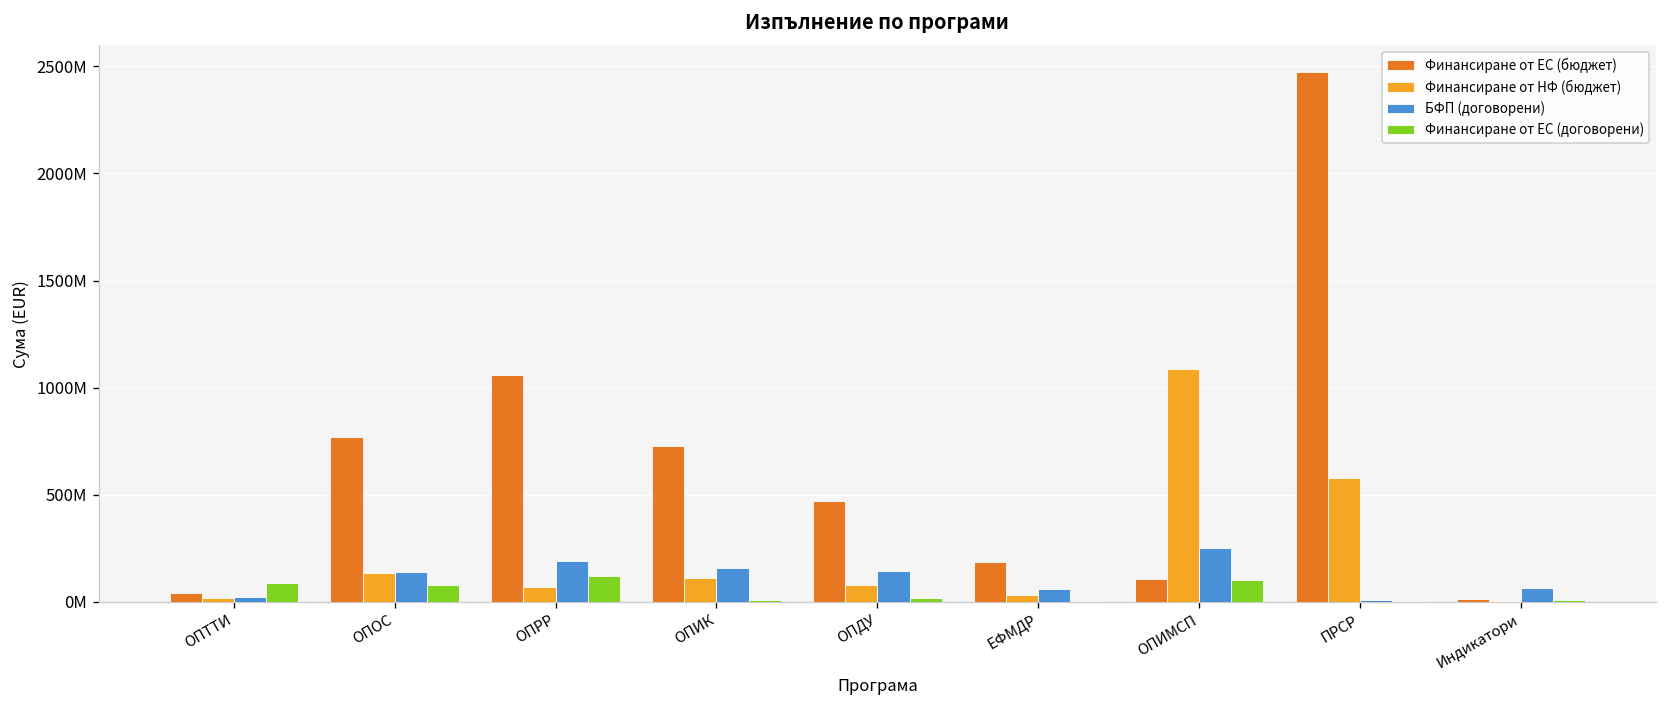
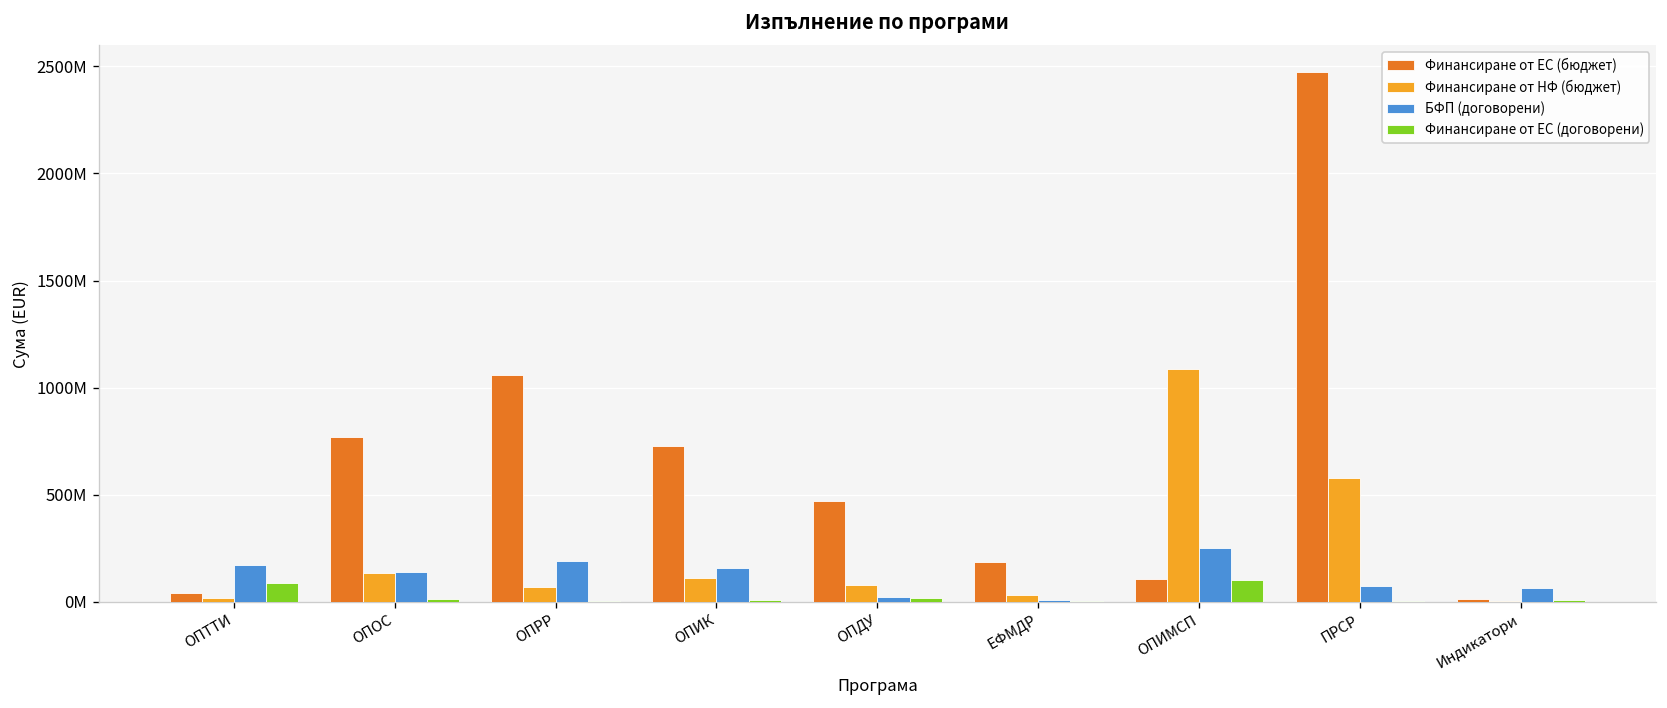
БФП (договорени), ОПТТИ: 20000000 -> 170000000
Финансиране от ЕС (договорени), ОПОС: 80000000 -> 10000000
Финансиране от ЕС (договорени), ОПРР: 120000000 -> 0
БФП (договорени), ОПДУ: 150000000 -> 20000000
БФП (договорени), ЕФМДР: 60000000 -> 10000000
БФП (договорени), ПРСР: 10000000 -> 70000000
